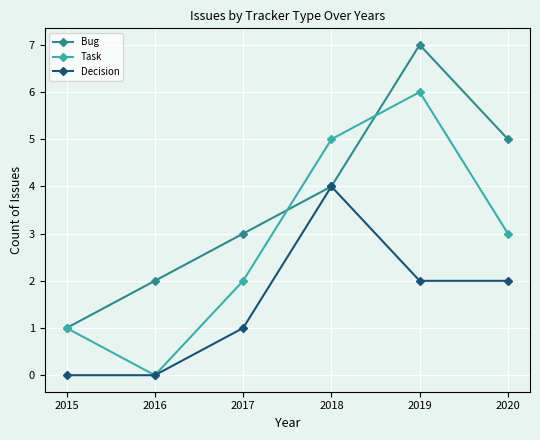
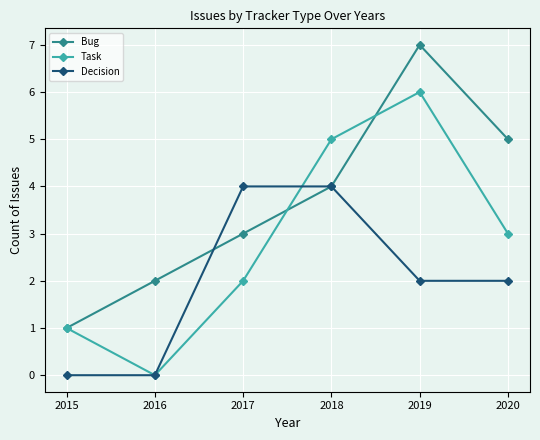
Decision, 2017: 1 -> 4
